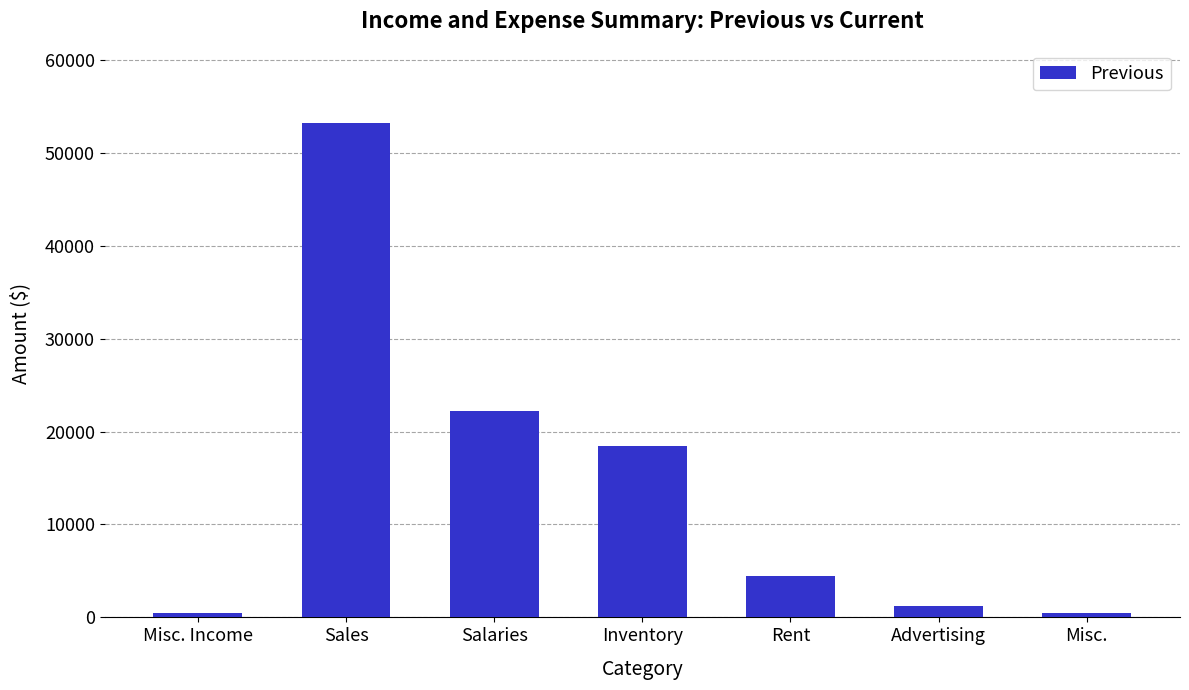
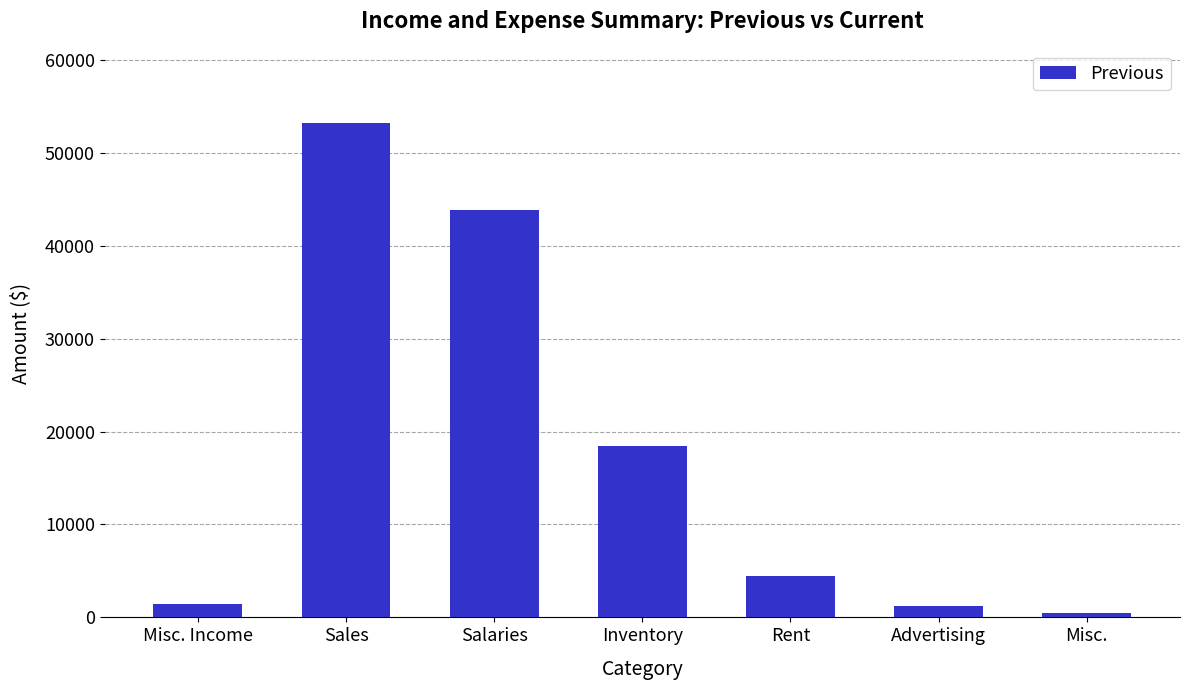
Misc. Income: 0 -> 1000
Salaries: 22000 -> 44000
